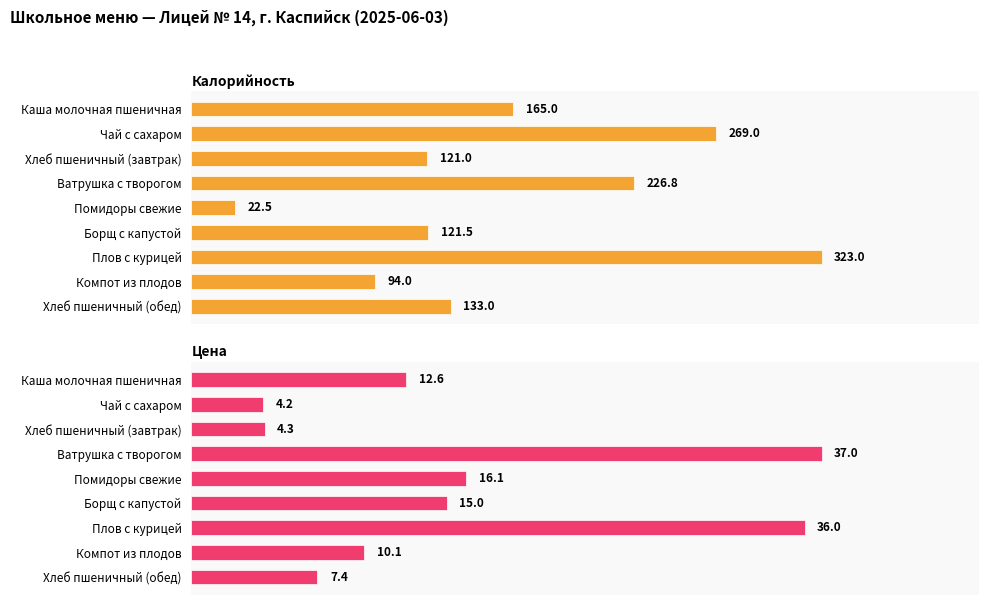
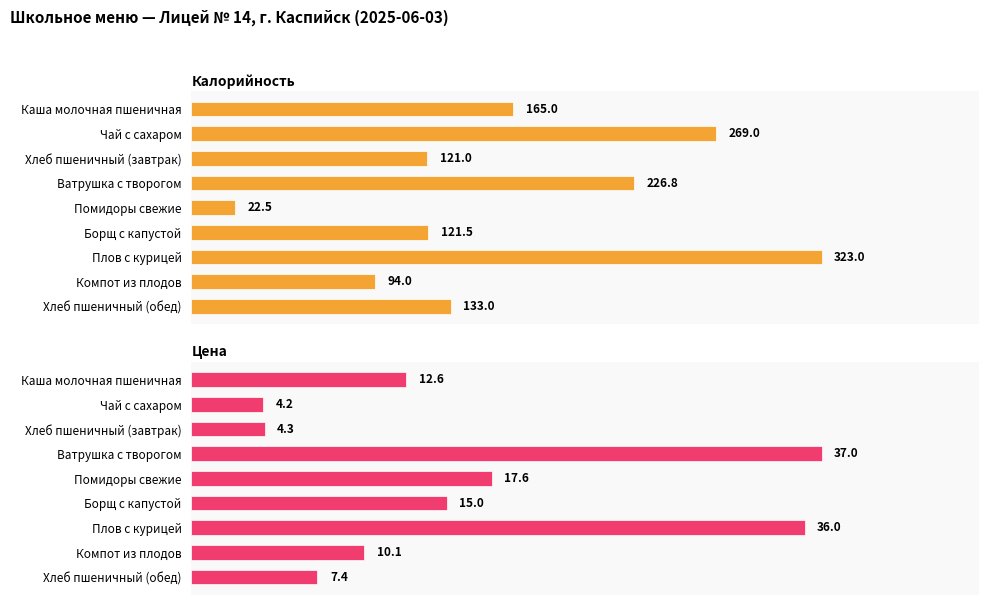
Цена, Помидоры свежие: 16.1 -> 17.6
